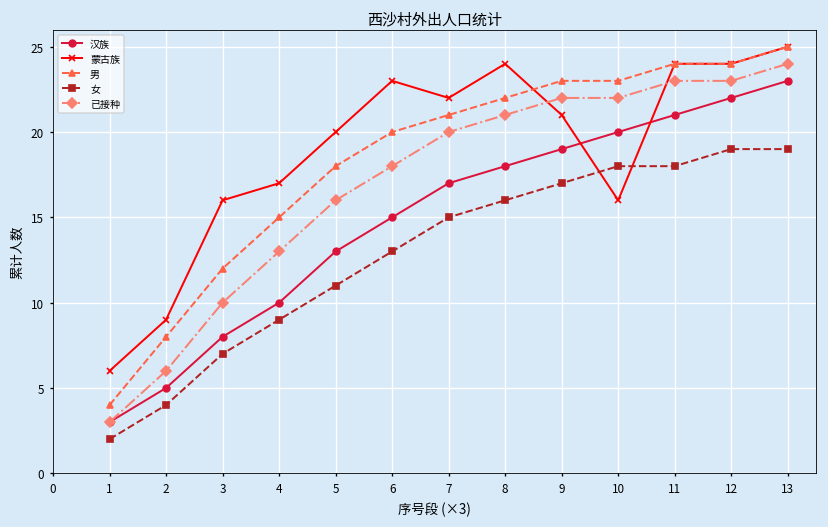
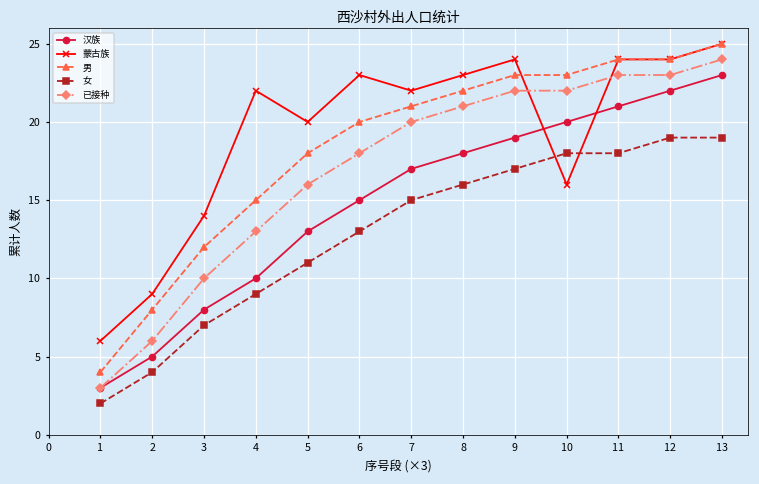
蒙古族, 3: 16 -> 14
蒙古族, 4: 17 -> 22
蒙古族, 8: 24 -> 23
蒙古族, 9: 21 -> 24
